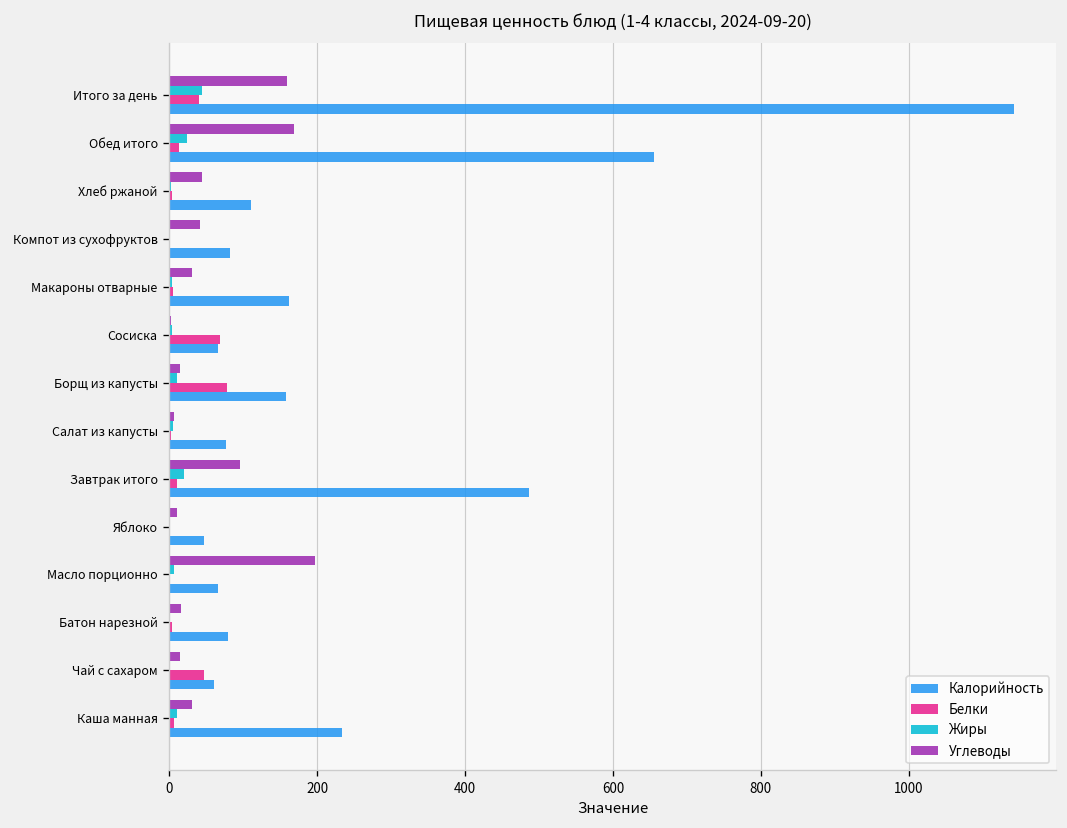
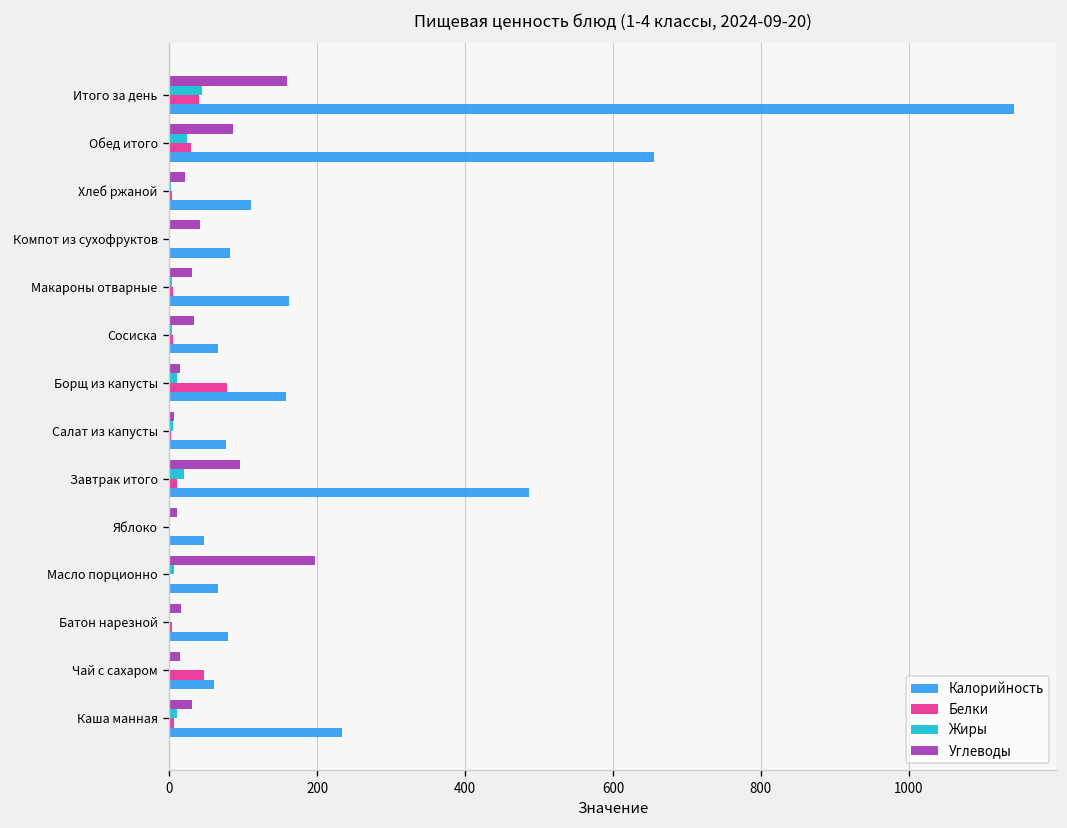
Углеводы, Обед итого: 170 -> 90
Белки, Обед итого: 10 -> 30
Углеводы, Хлеб ржаной: 40 -> 20
Углеводы, Сосиска: 0 -> 30
Белки, Сосиска: 70 -> 10
